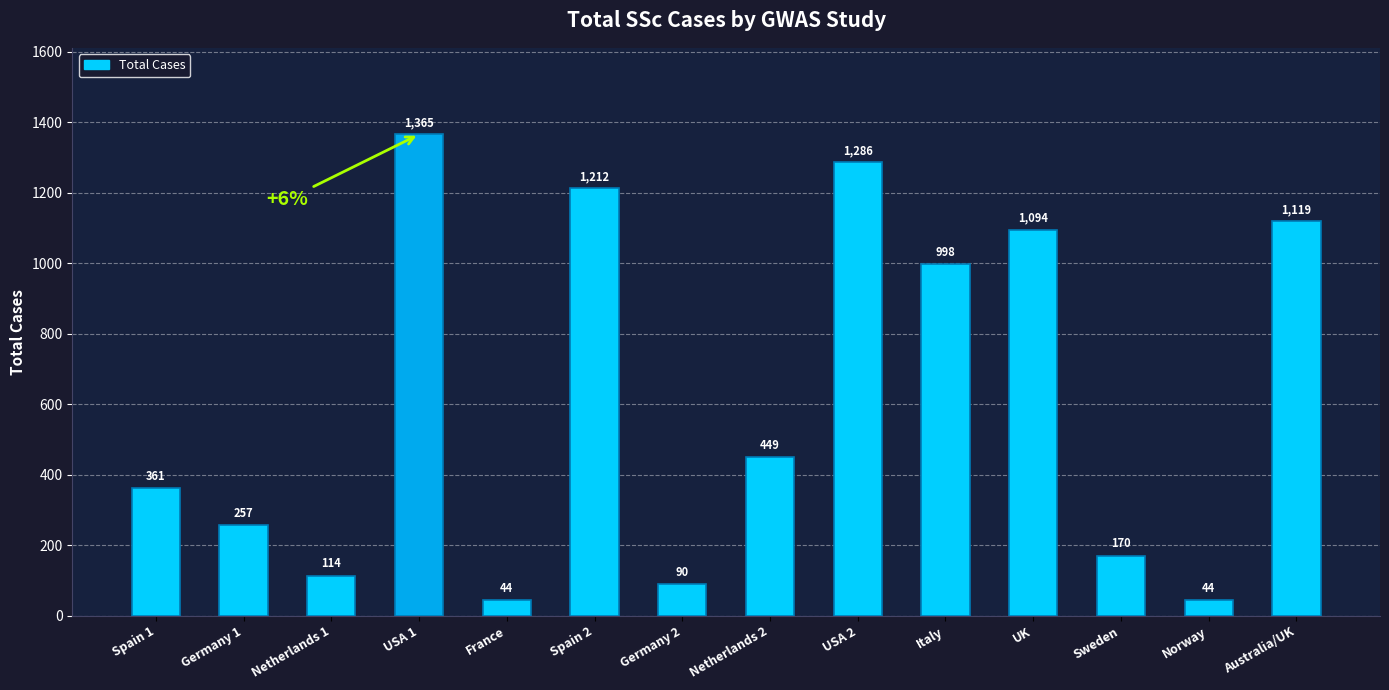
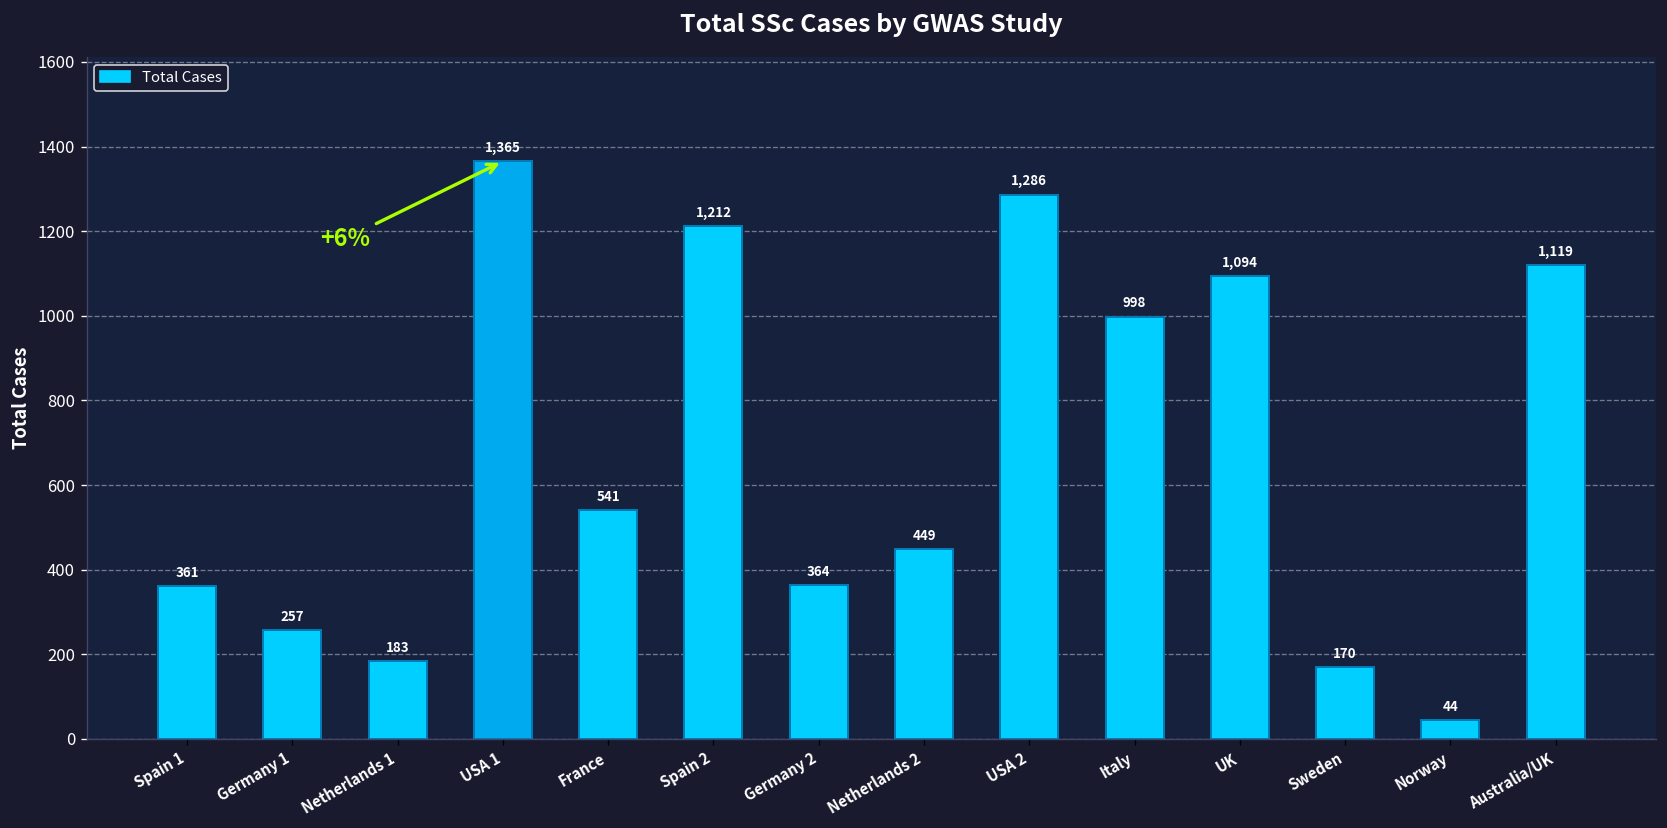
Netherlands 1: 114 -> 183
France: 44 -> 541
Germany 2: 90 -> 364
